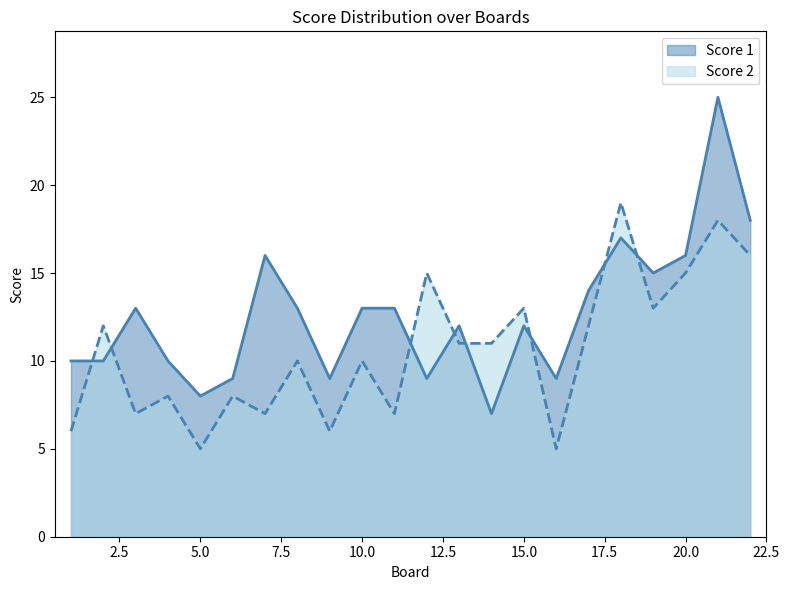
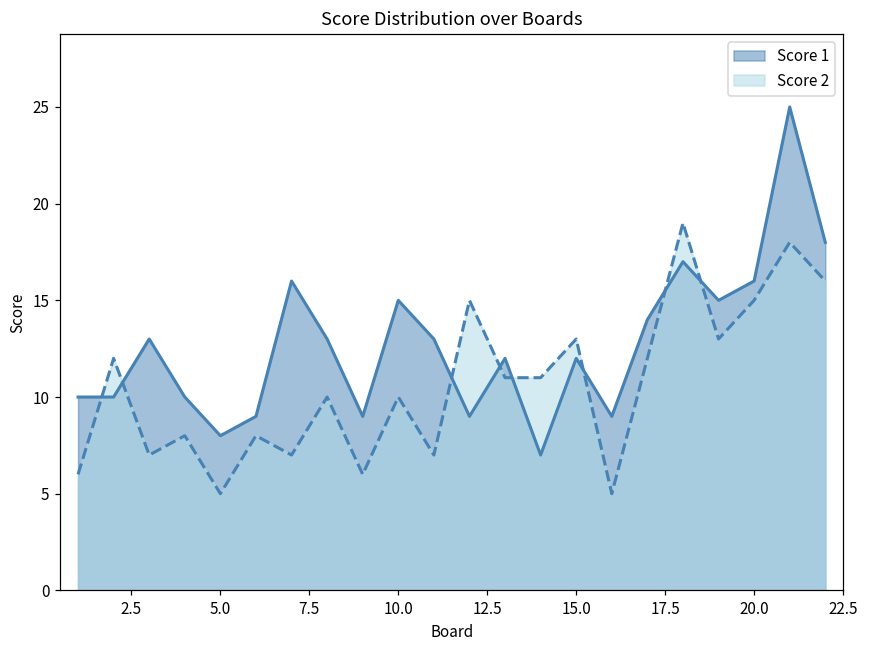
Score 1, 10.0: 13 -> 15
